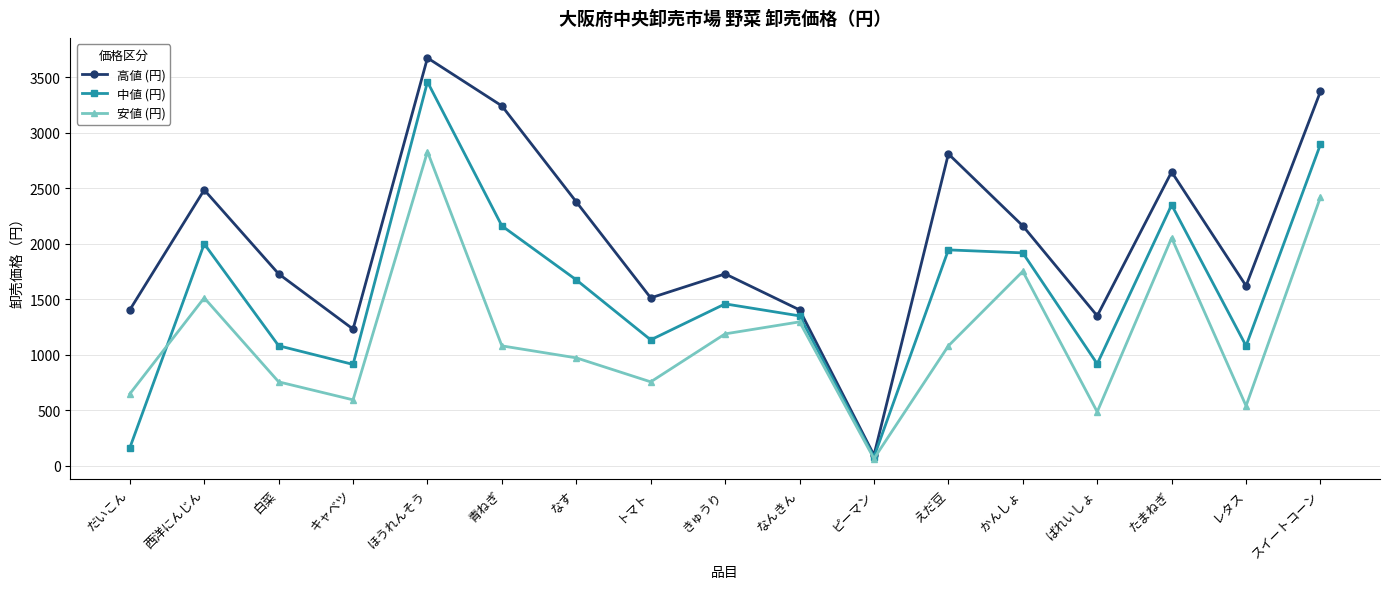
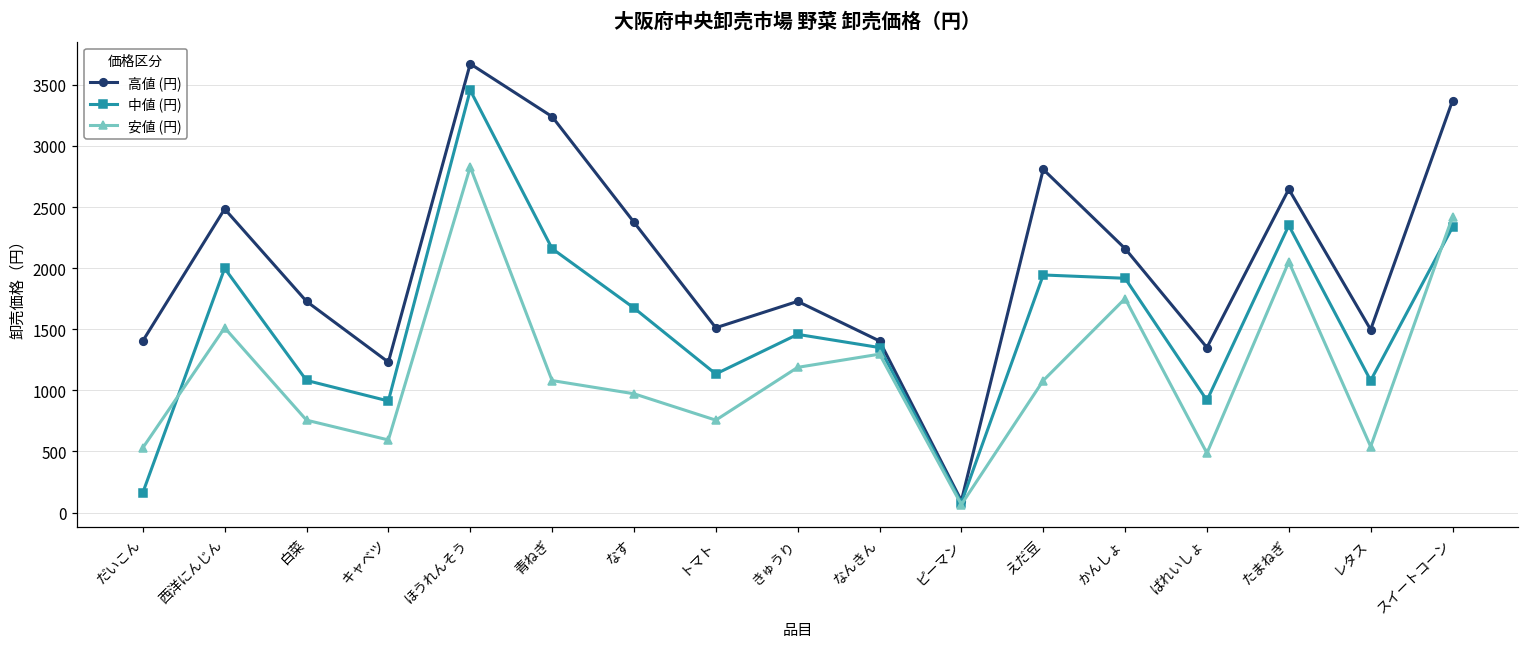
安値 (円), だいこん: 650 -> 530
高値 (円), レタス: 1620 -> 1500
中値 (円), スイートコーン: 2890 -> 2340
